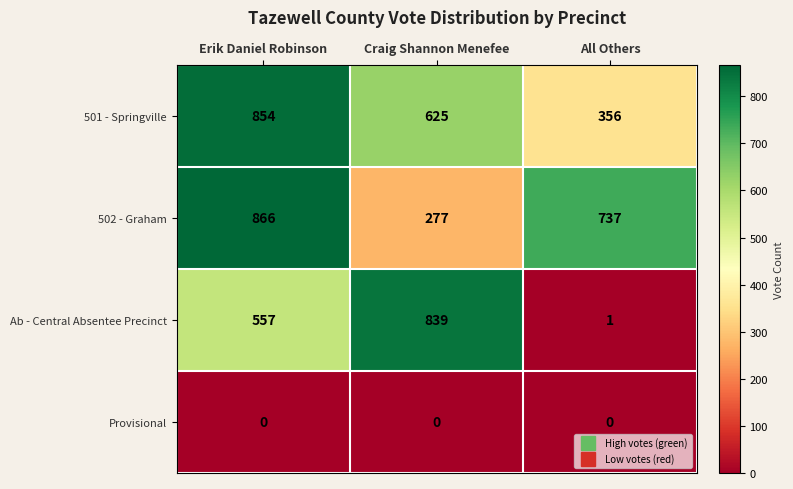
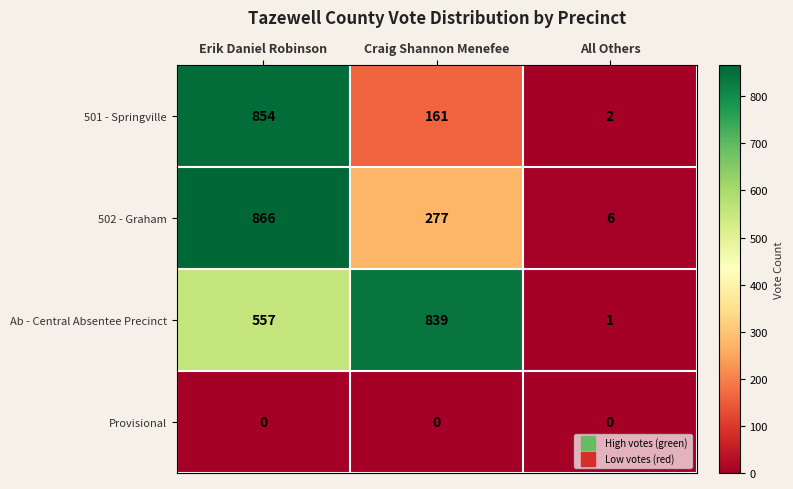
501 - Springville, Craig Shannon Menefee: 625 -> 161
501 - Springville, All Others: 356 -> 2
502 - Graham, All Others: 737 -> 6
